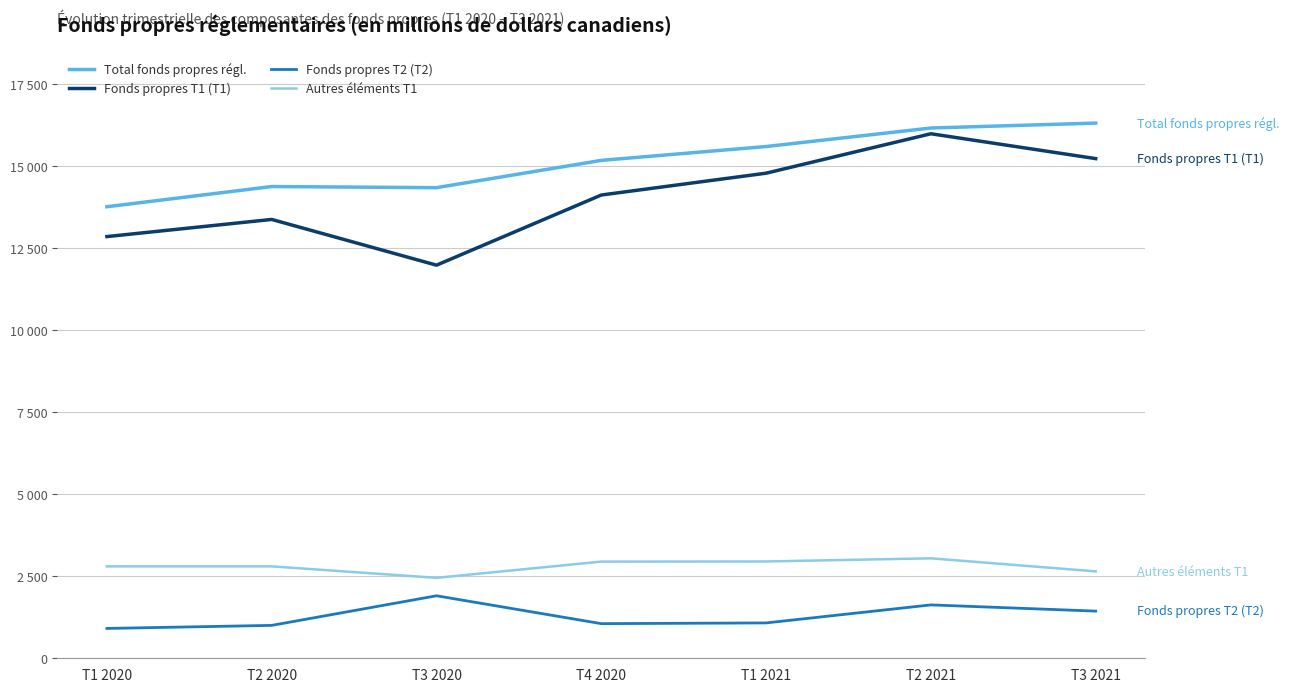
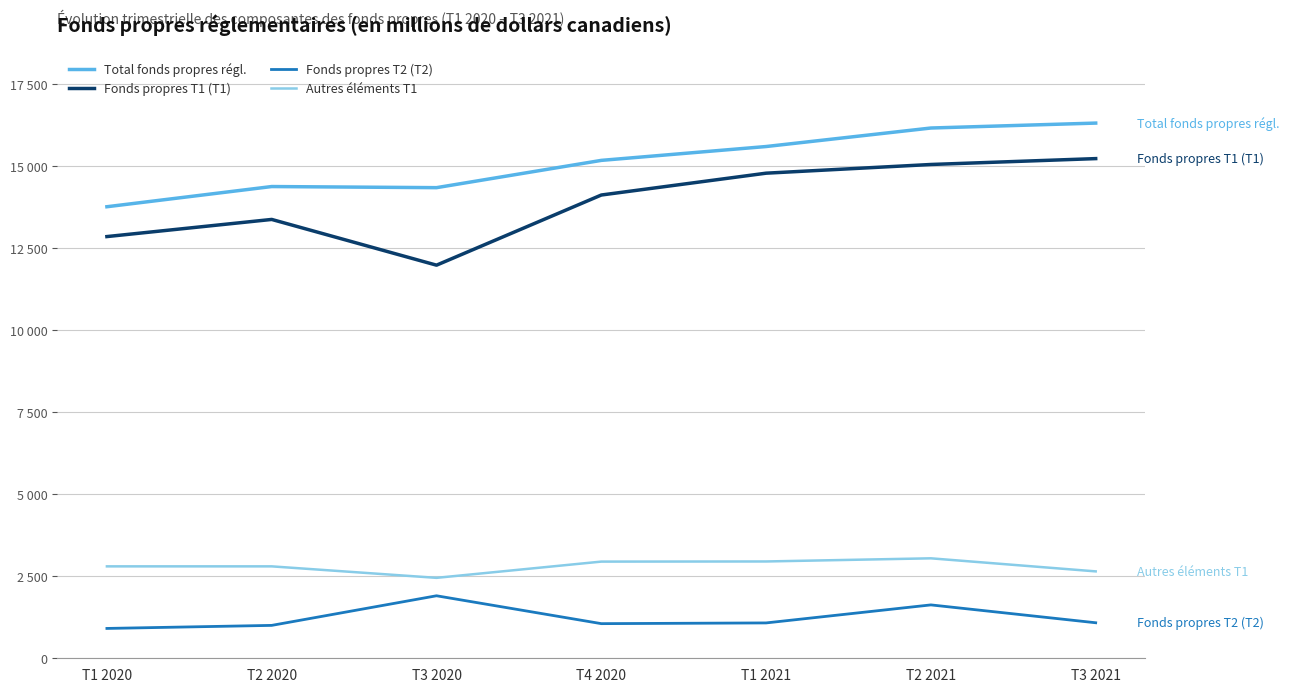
Fonds propres T1 (T1), T2 2021: 16000 -> 15000
Fonds propres T2 (T2), T3 2021: 1400 -> 1100
